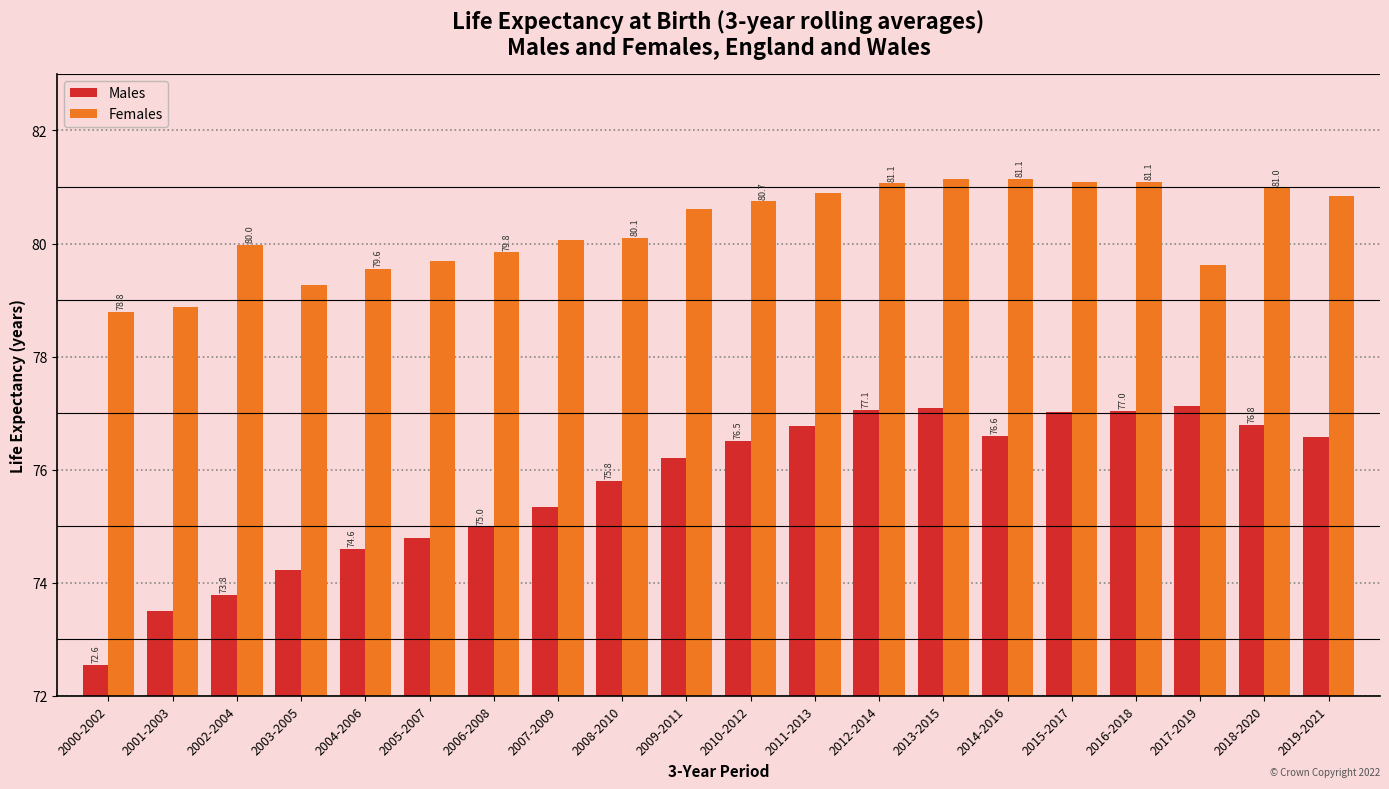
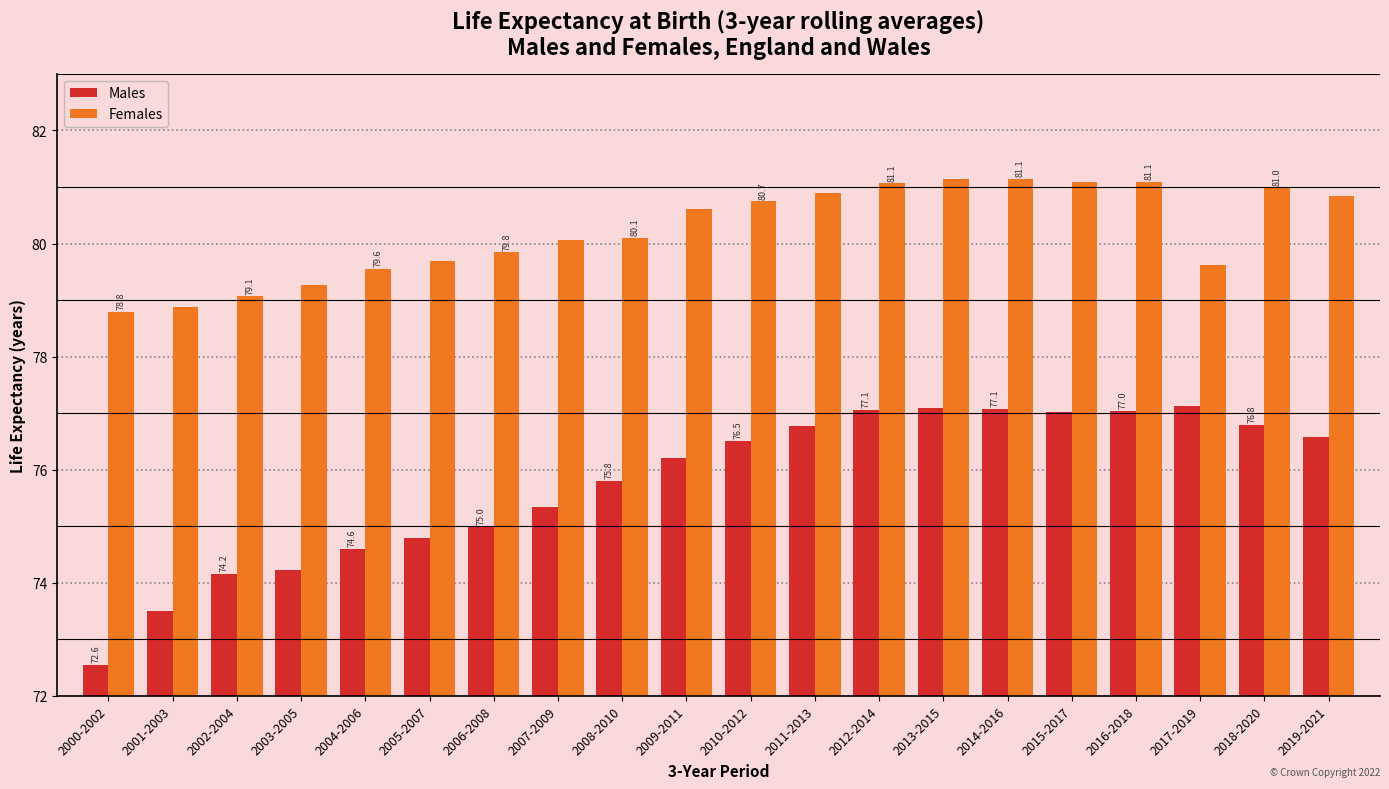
Males, 2002-2004: 73.8 -> 74.2
Females, 2002-2004: 80.0 -> 79.1
Males, 2014-2016: 76.6 -> 77.1
